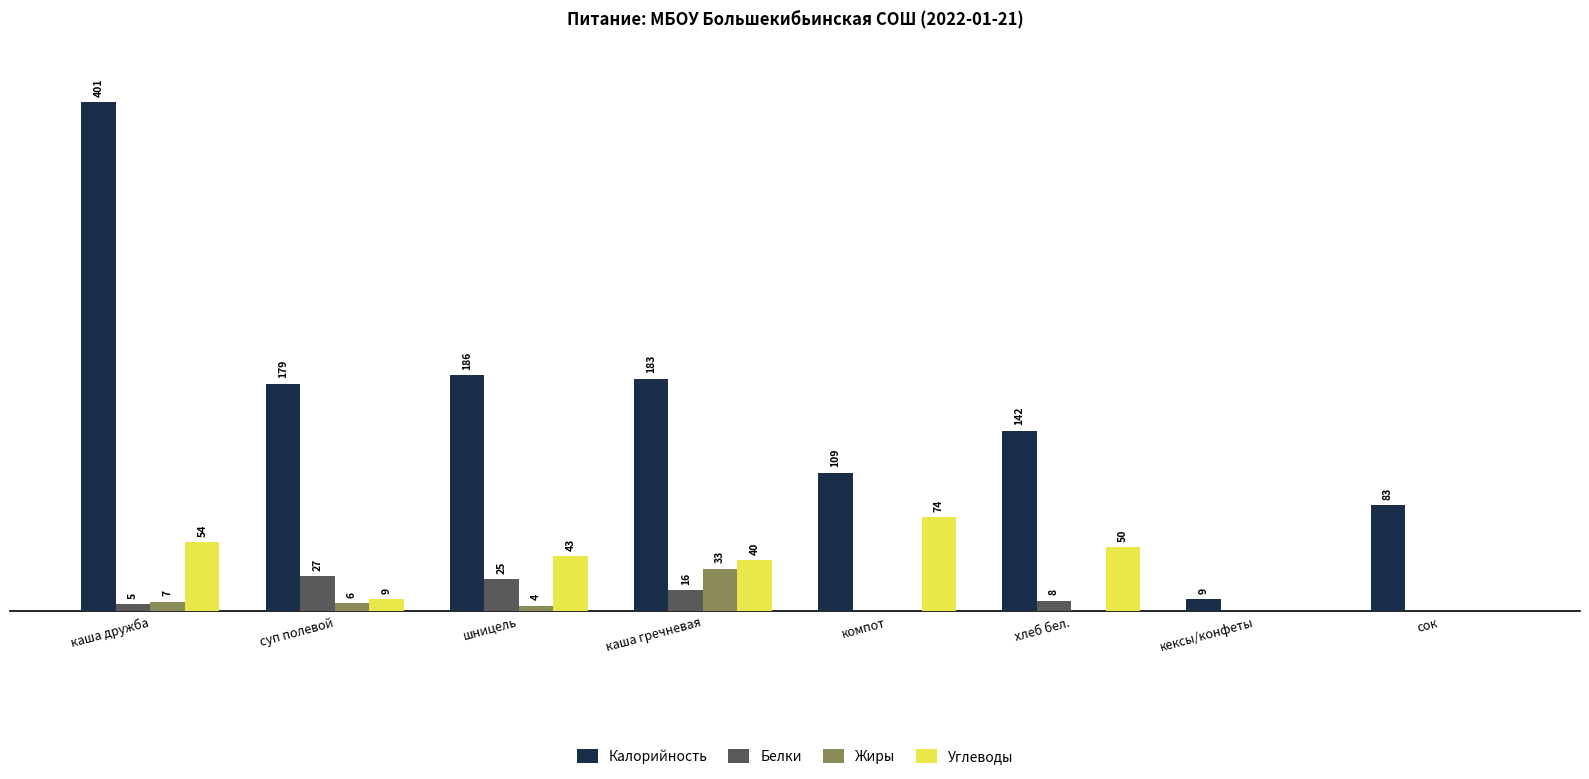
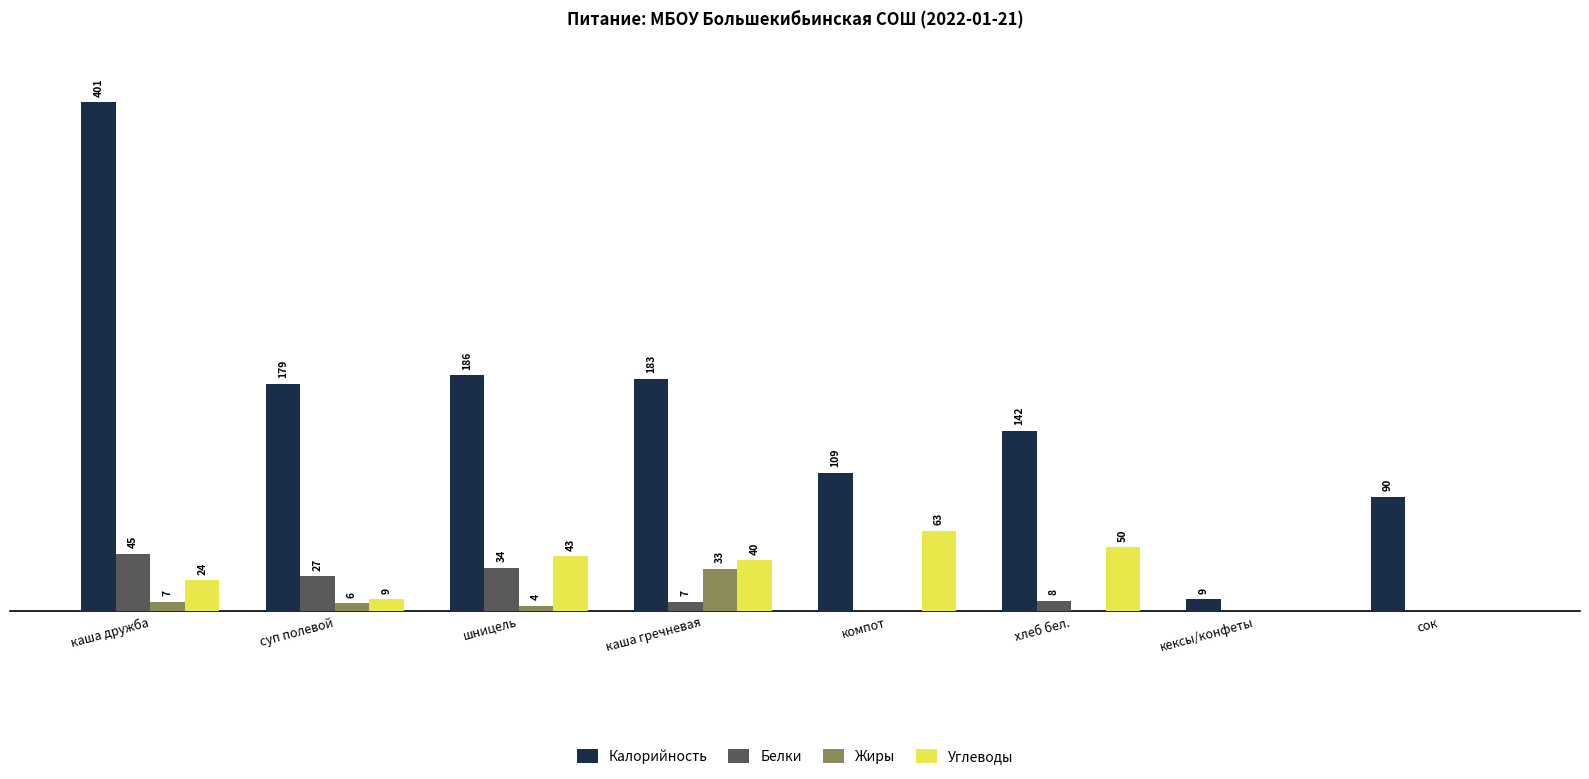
Белки, каша дружба: 5 -> 45
Углеводы, каша дружба: 54 -> 24
Белки, шницель: 25 -> 34
Белки, каша гречневая: 16 -> 7
Углеводы, компот: 74 -> 63
Калорийность, сок: 83 -> 90
